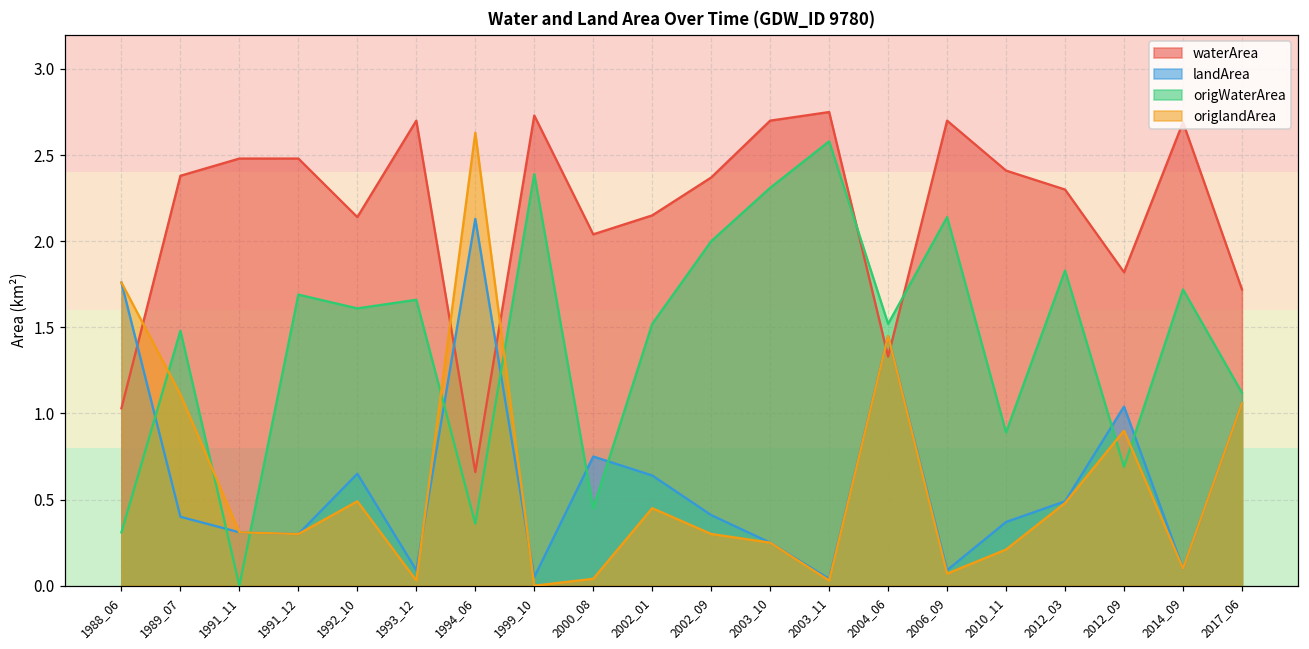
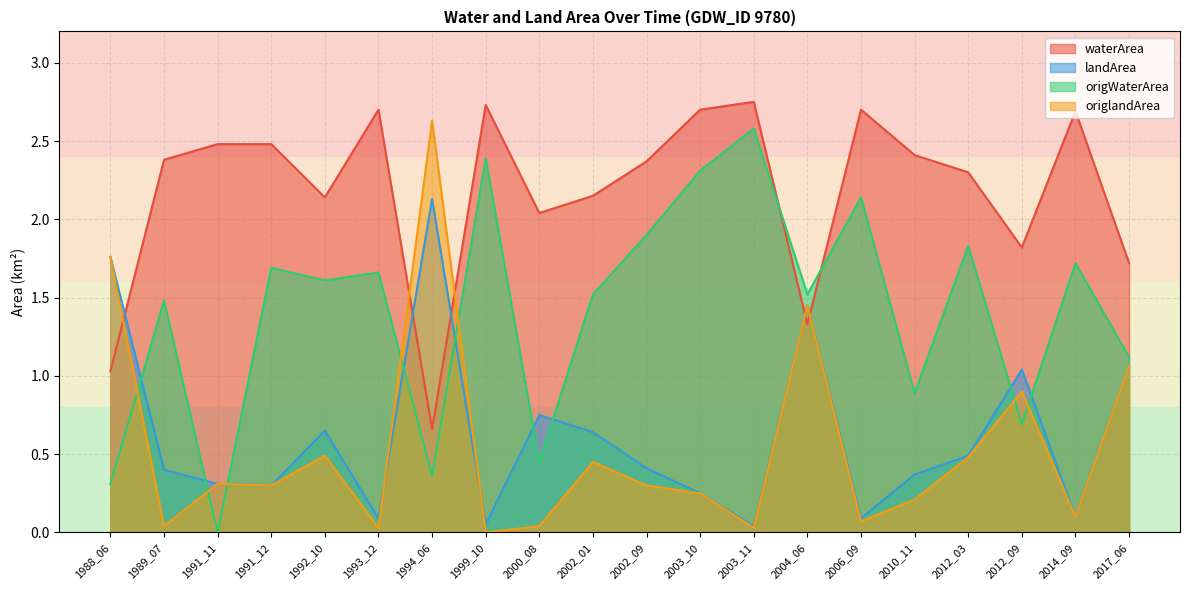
origlandArea, 1989_07: 1.11 -> 0.04
origWaterArea, 2002_09: 2.0 -> 1.9
